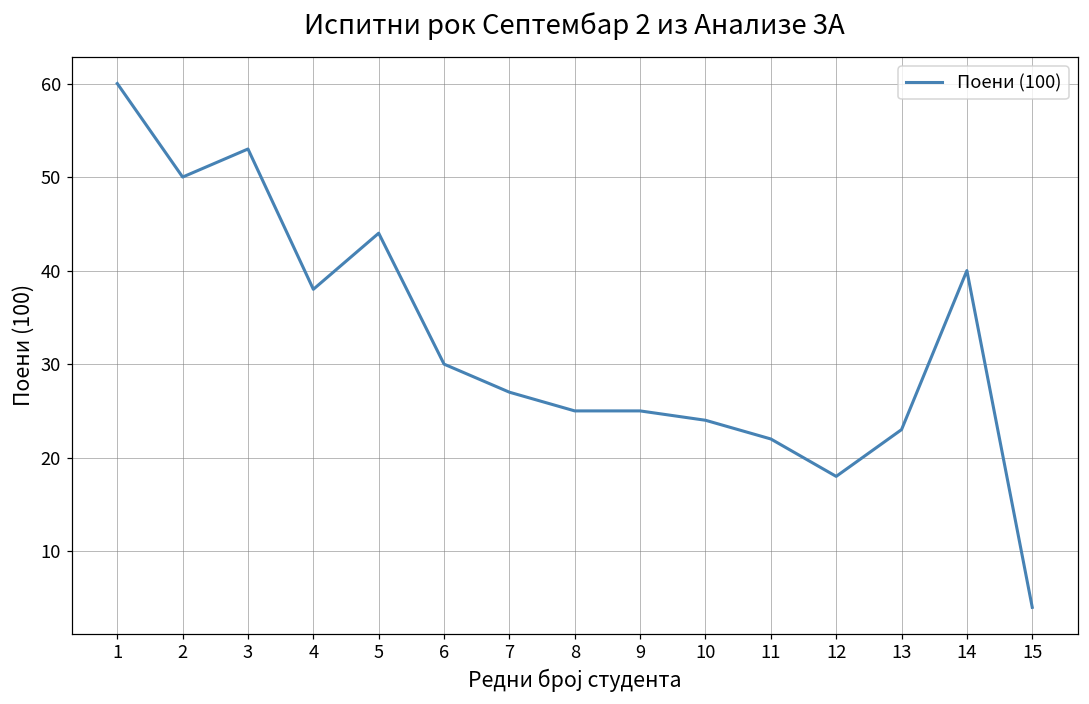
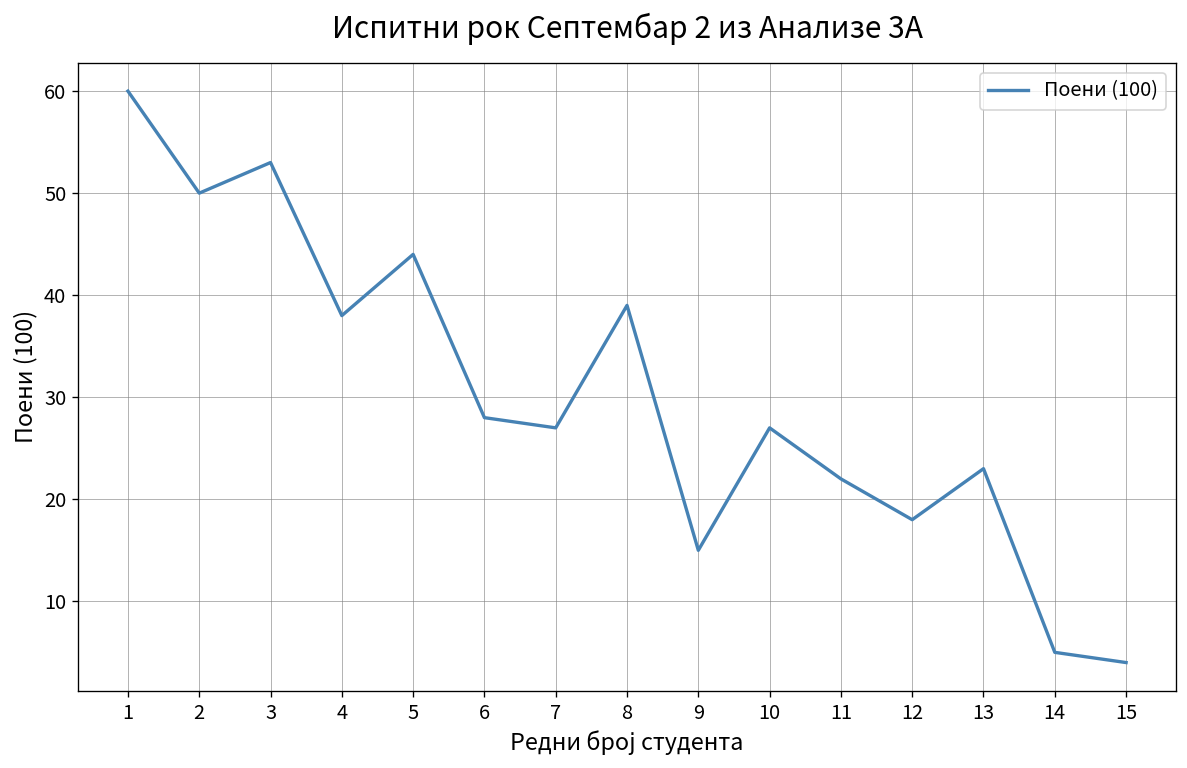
6: 30 -> 28
8: 25 -> 39
9: 25 -> 15
10: 24 -> 27
14: 40 -> 5
